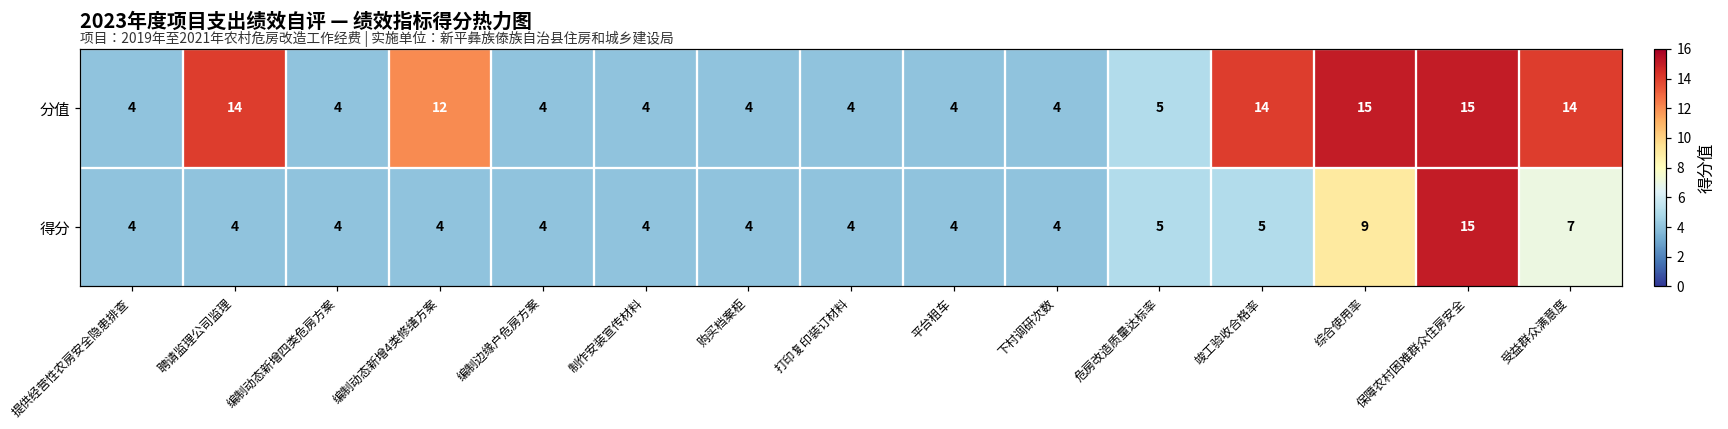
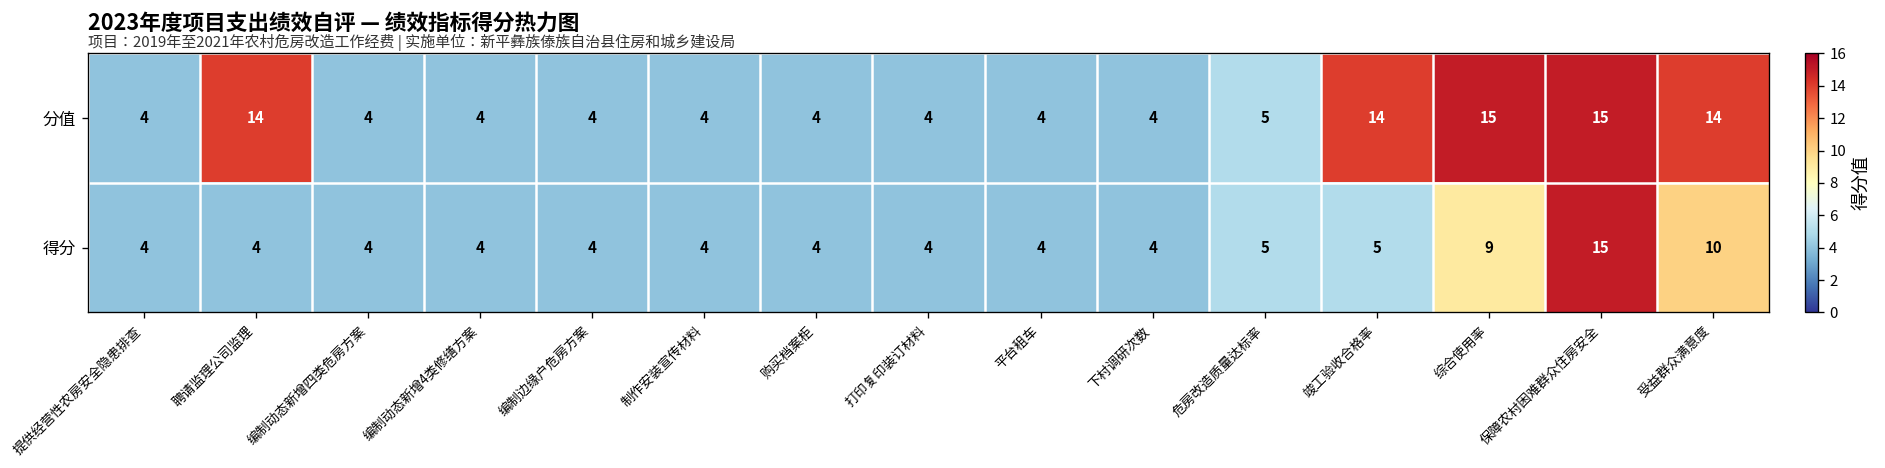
分值, 编制动态新增4类修缮方案: 12 -> 4
得分, 受益群众满意度: 7 -> 10
